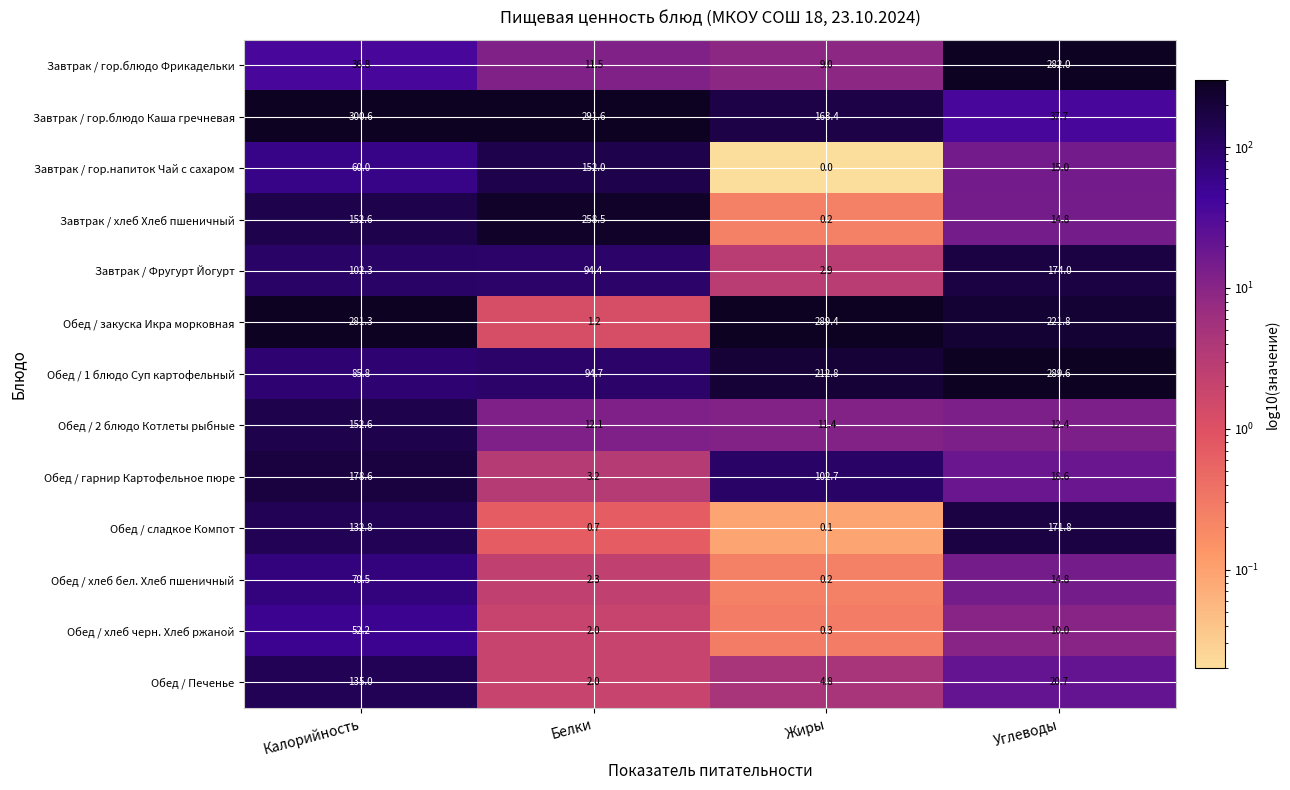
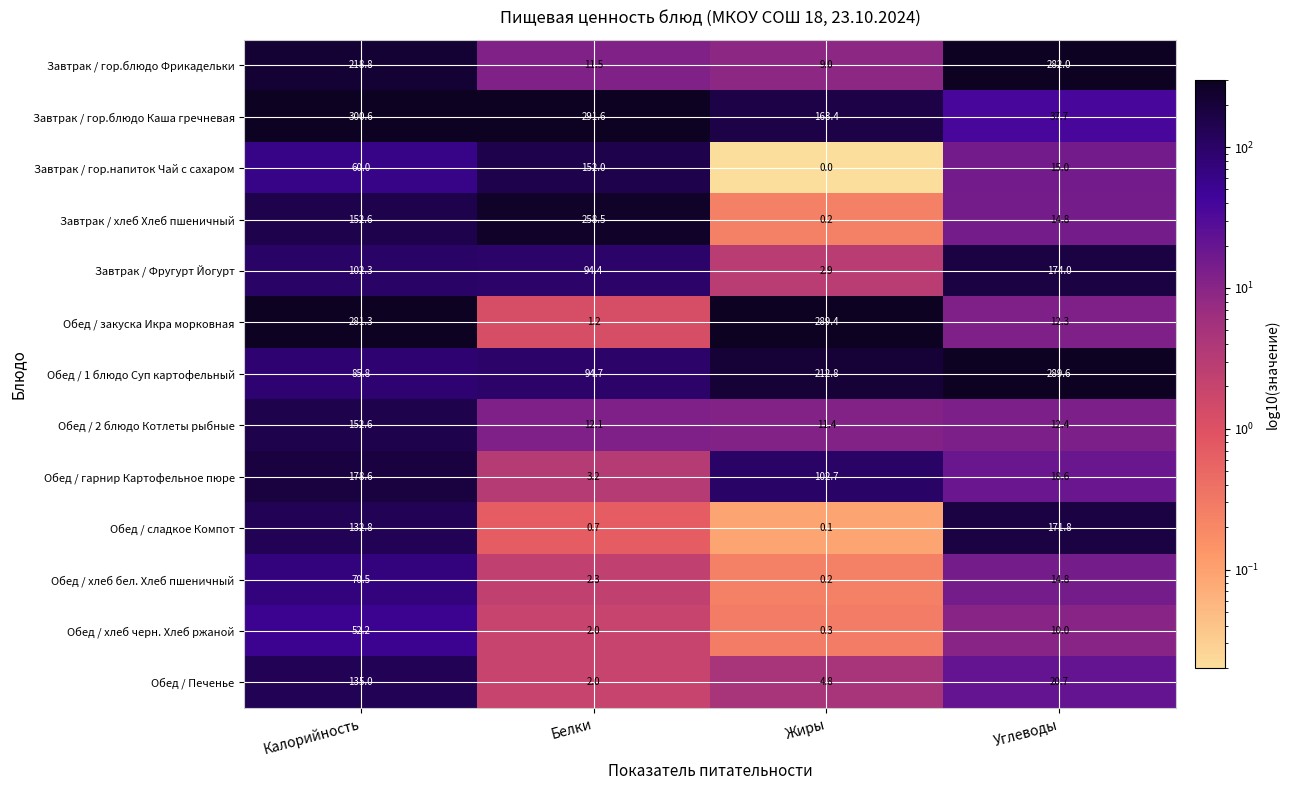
Завтрак / гор.блюдо Фрикадельки, Калорийность: 36.8 -> 218.8
Обед / закуска Икра морковная, Углеводы: 221.8 -> 12.3
